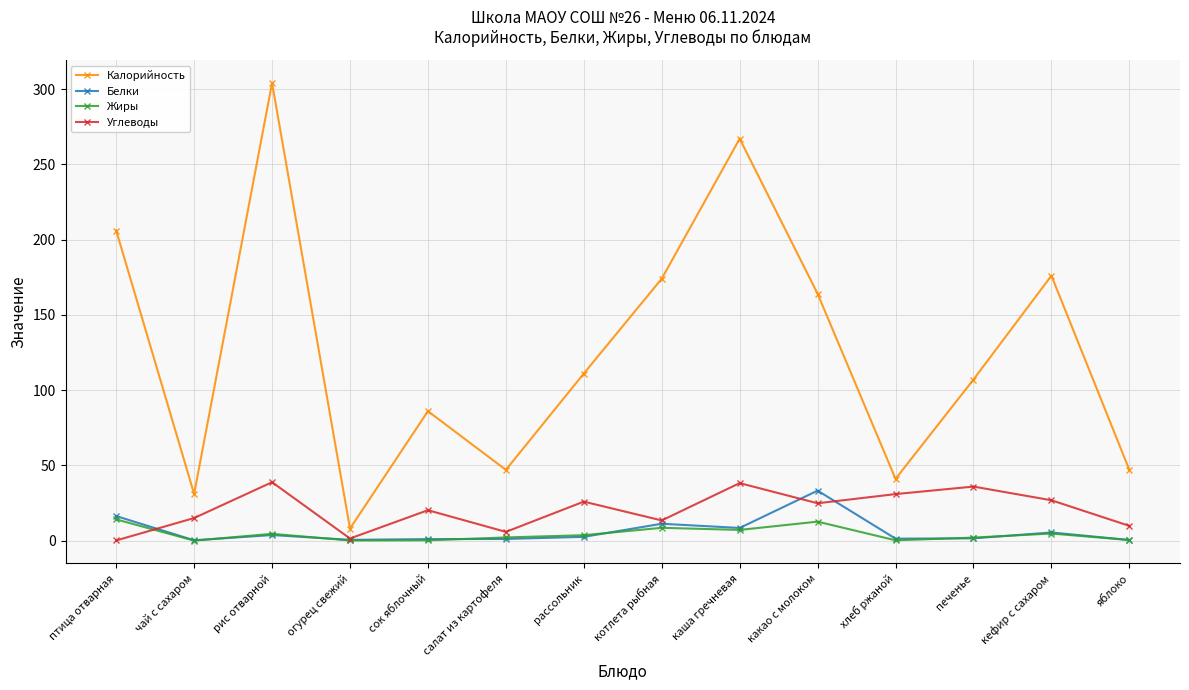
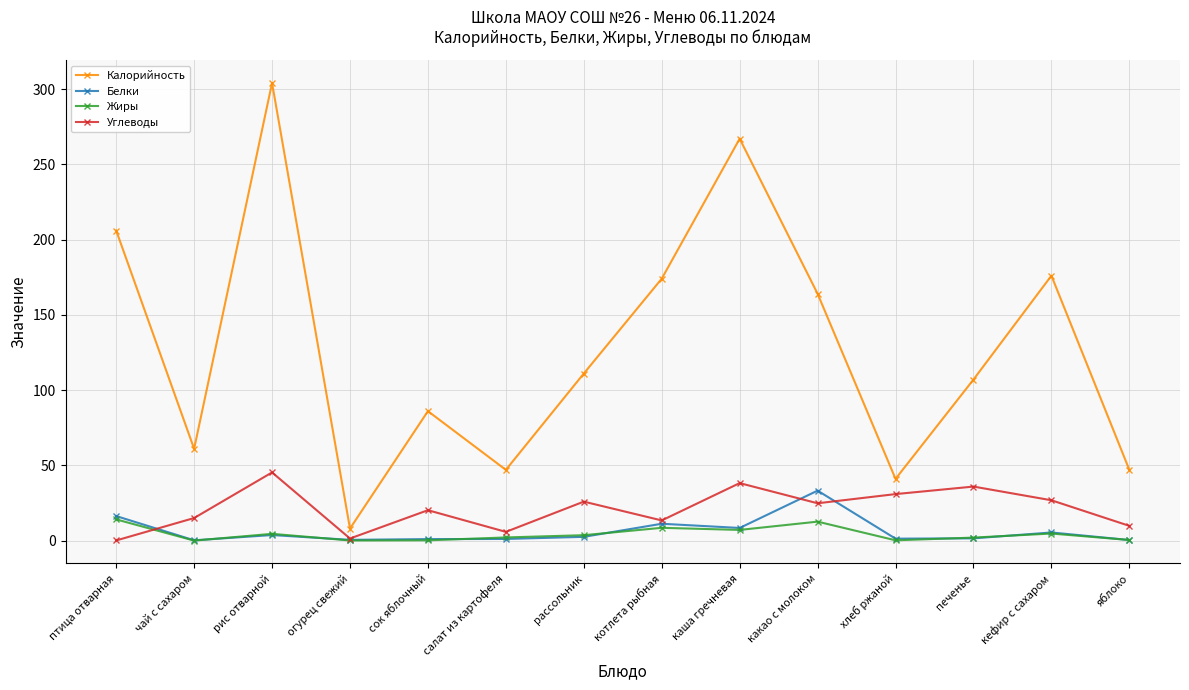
Калорийность, чай с сахаром: 31 -> 61
Углеводы, рис отварной: 39 -> 45
